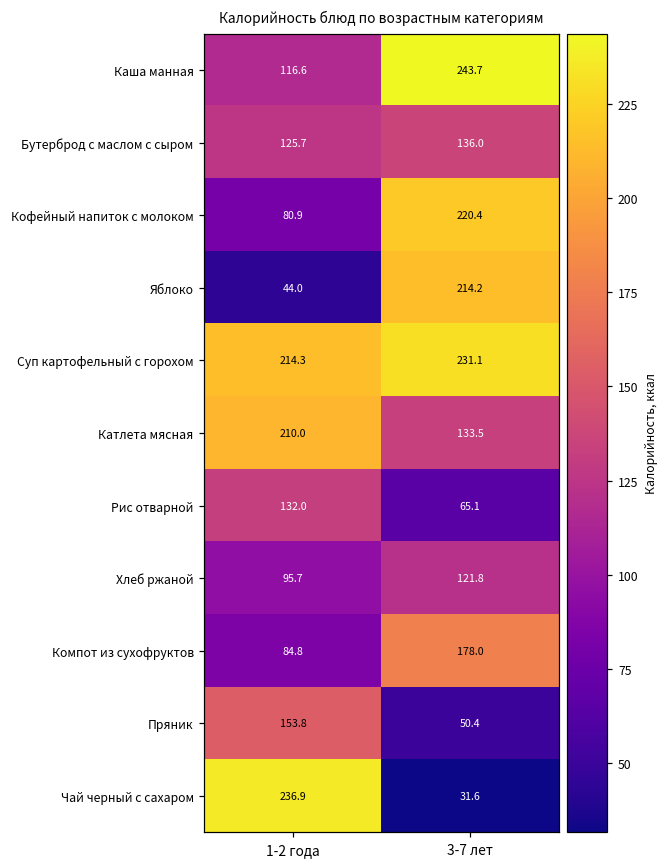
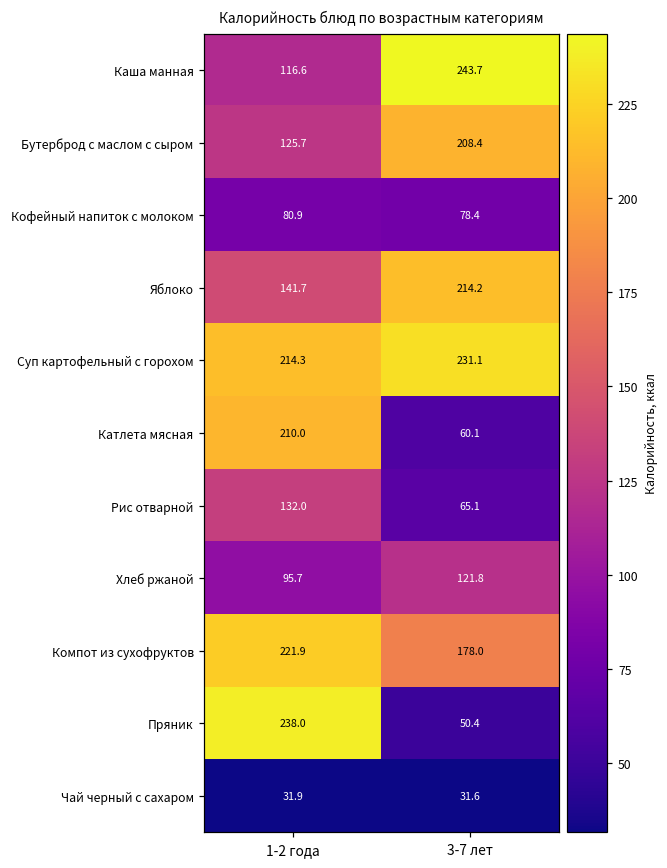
Бутерброд с маслом с сыром, 3-7 лет: 136.0 -> 208.4
Кофейный напиток с молоком, 3-7 лет: 220.4 -> 78.4
Яблоко, 1-2 года: 44.0 -> 141.7
Катлета мясная, 3-7 лет: 133.5 -> 60.1
Компот из сухофруктов, 1-2 года: 84.8 -> 221.9
Пряник, 1-2 года: 153.8 -> 238.0
Чай черный с сахаром, 1-2 года: 236.9 -> 31.9
